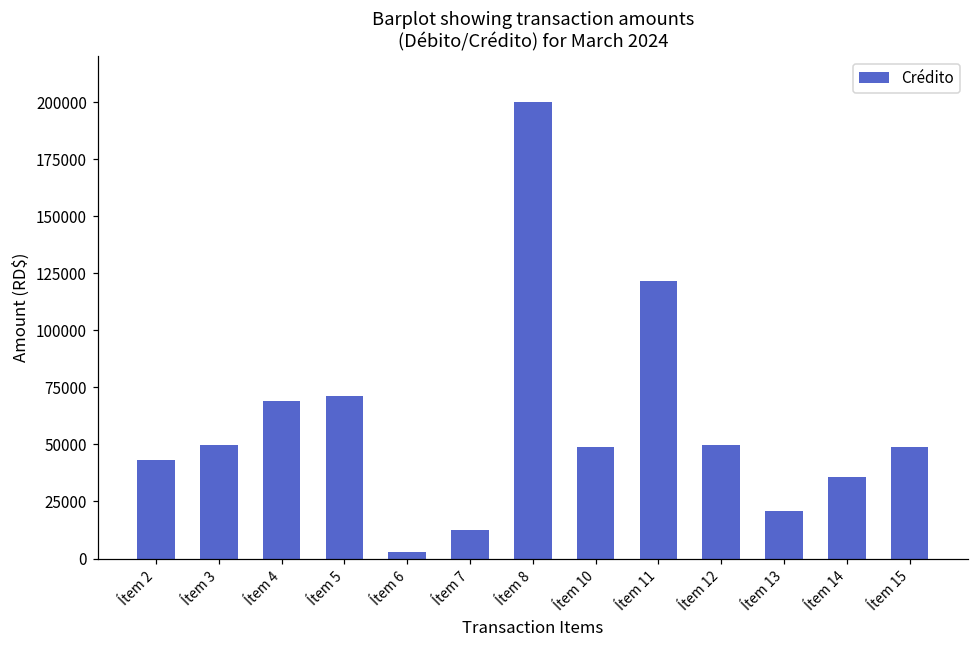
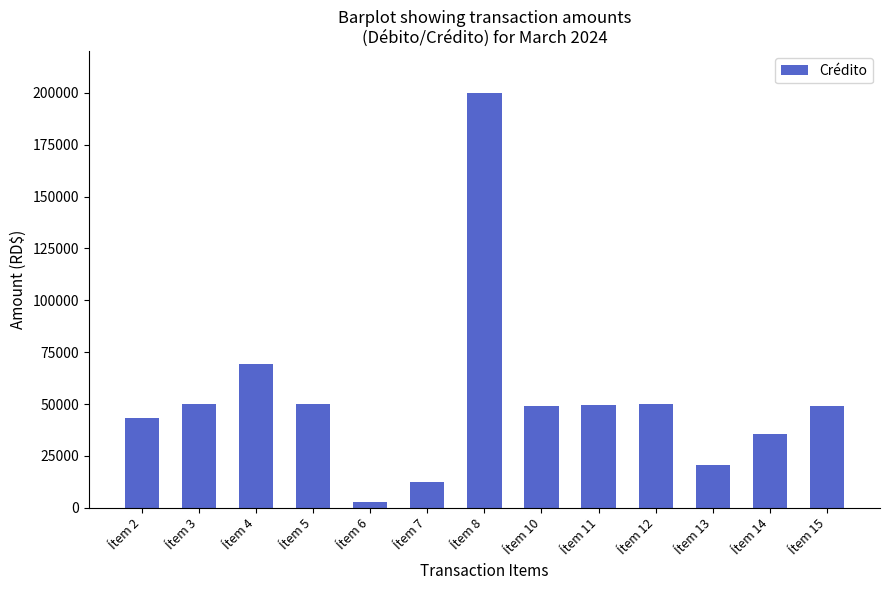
Ítem 5: 71000 -> 50000
Ítem 11: 122000 -> 49000
